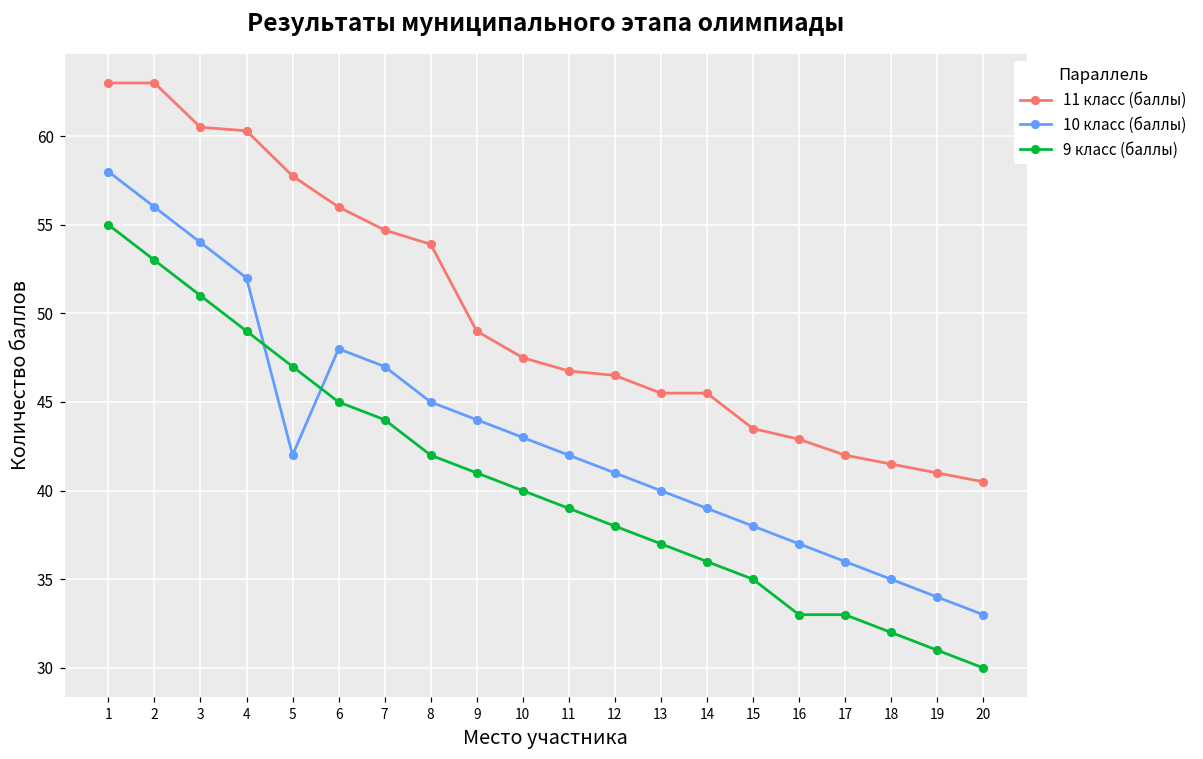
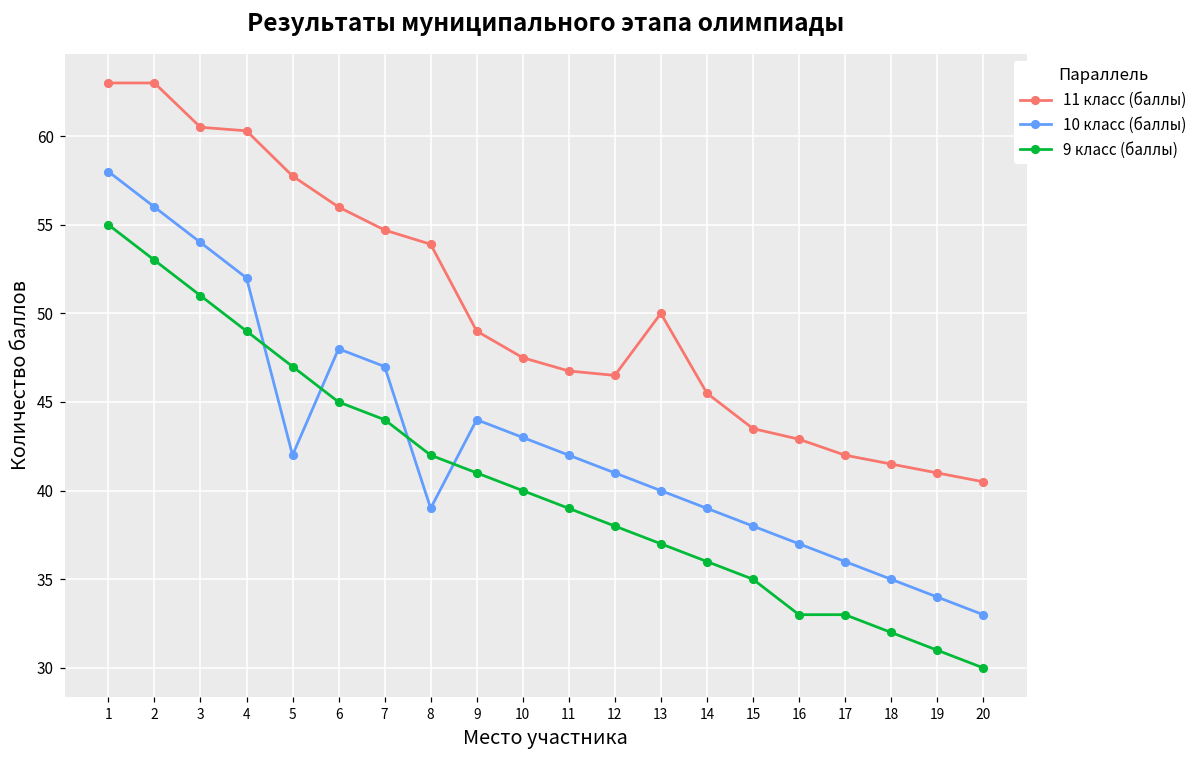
10 класс (баллы), 8: 45 -> 39
11 класс (баллы), 13: 45.5 -> 50.0
